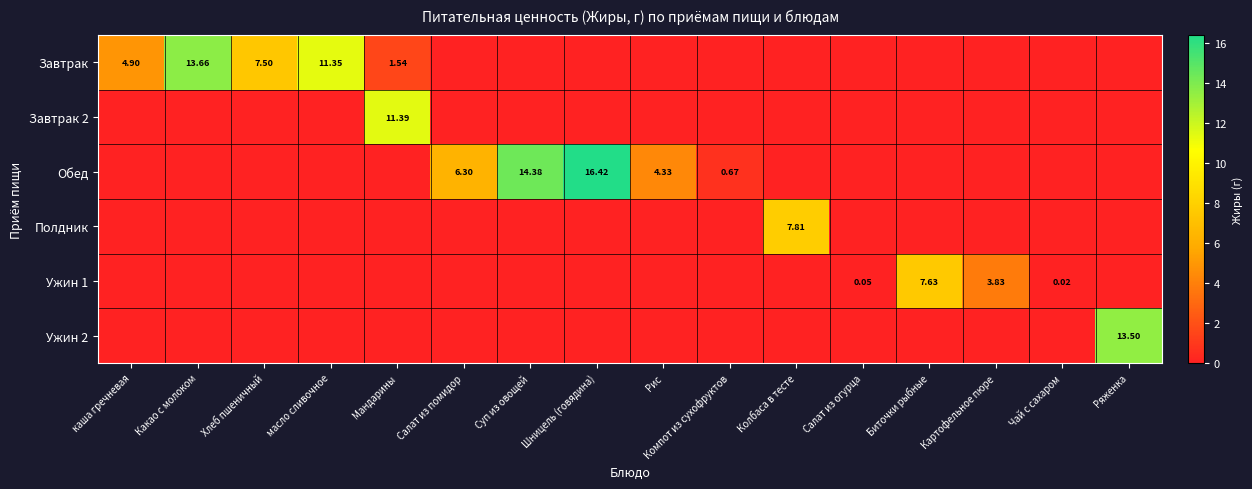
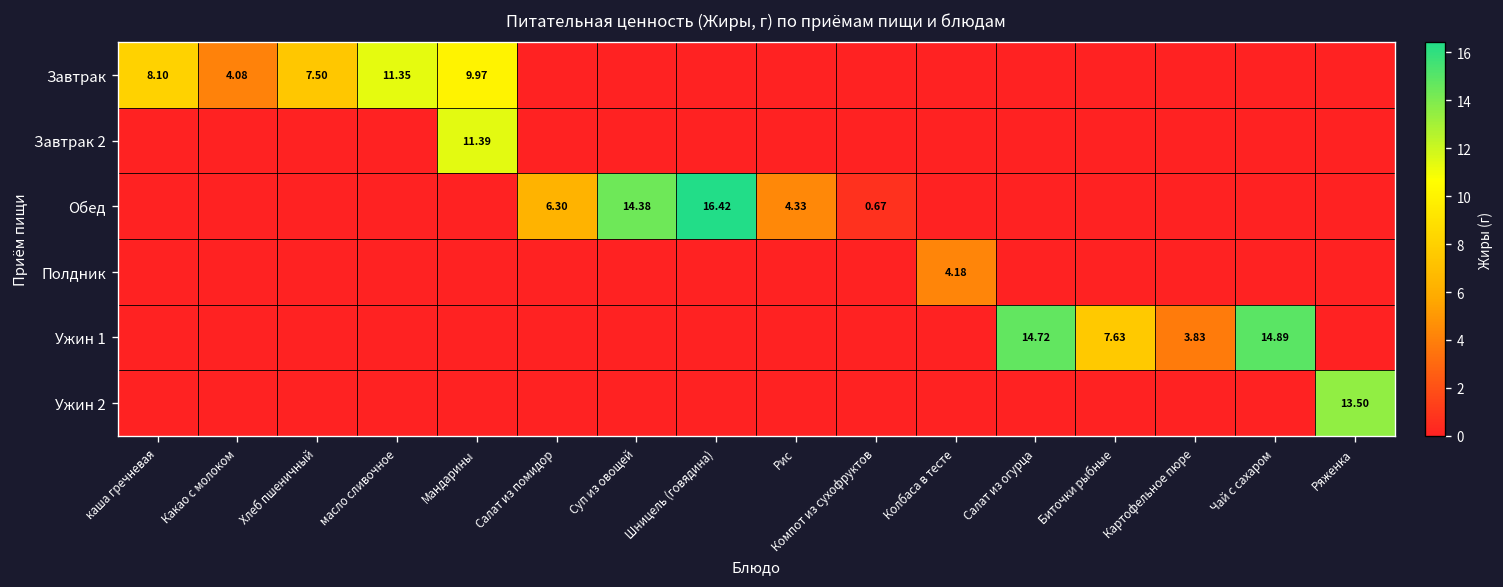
Завтрак, каша гречневая: 4.90 -> 8.10
Завтрак, Какао с молоком: 13.66 -> 4.08
Завтрак, Мандарины: 1.54 -> 9.97
Полдник, Колбаса в тесте: 7.81 -> 4.18
Ужин 1, Салат из огурца: 0.05 -> 14.72
Ужин 1, Чай с сахаром: 0.02 -> 14.89
